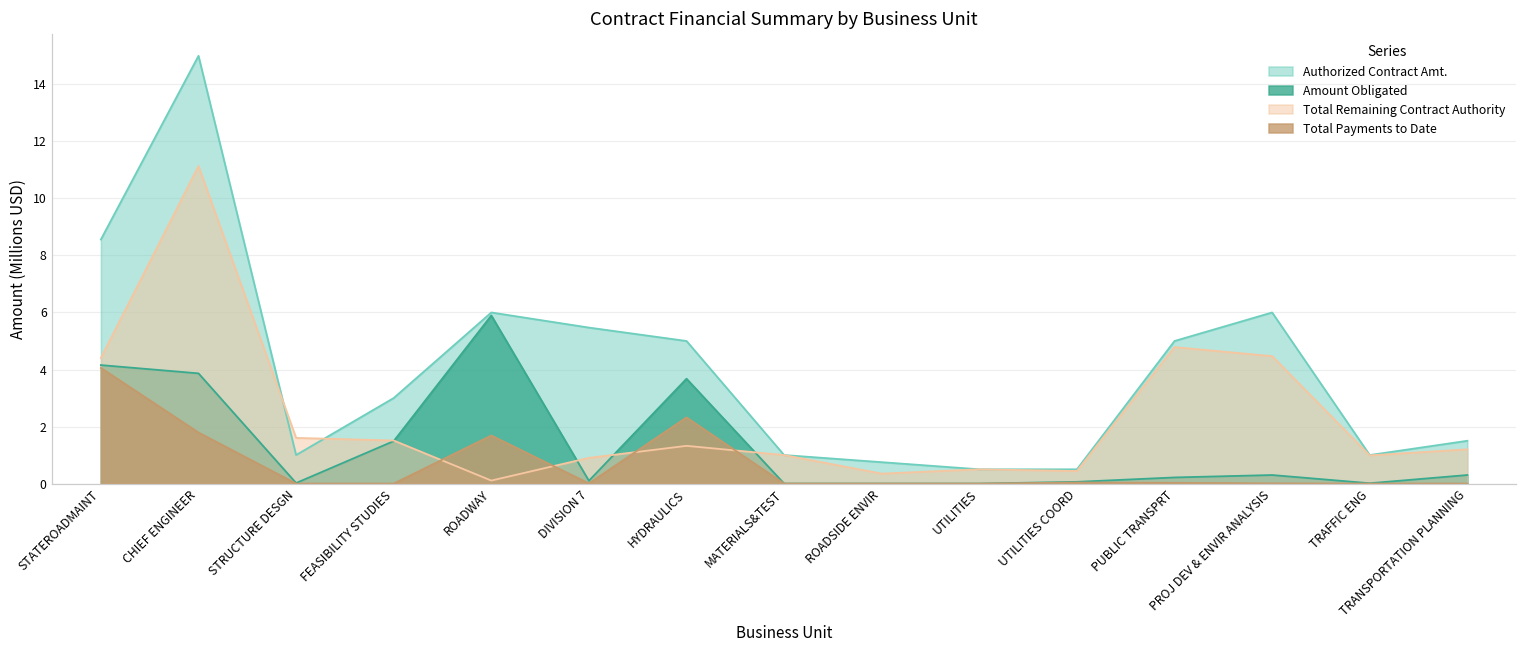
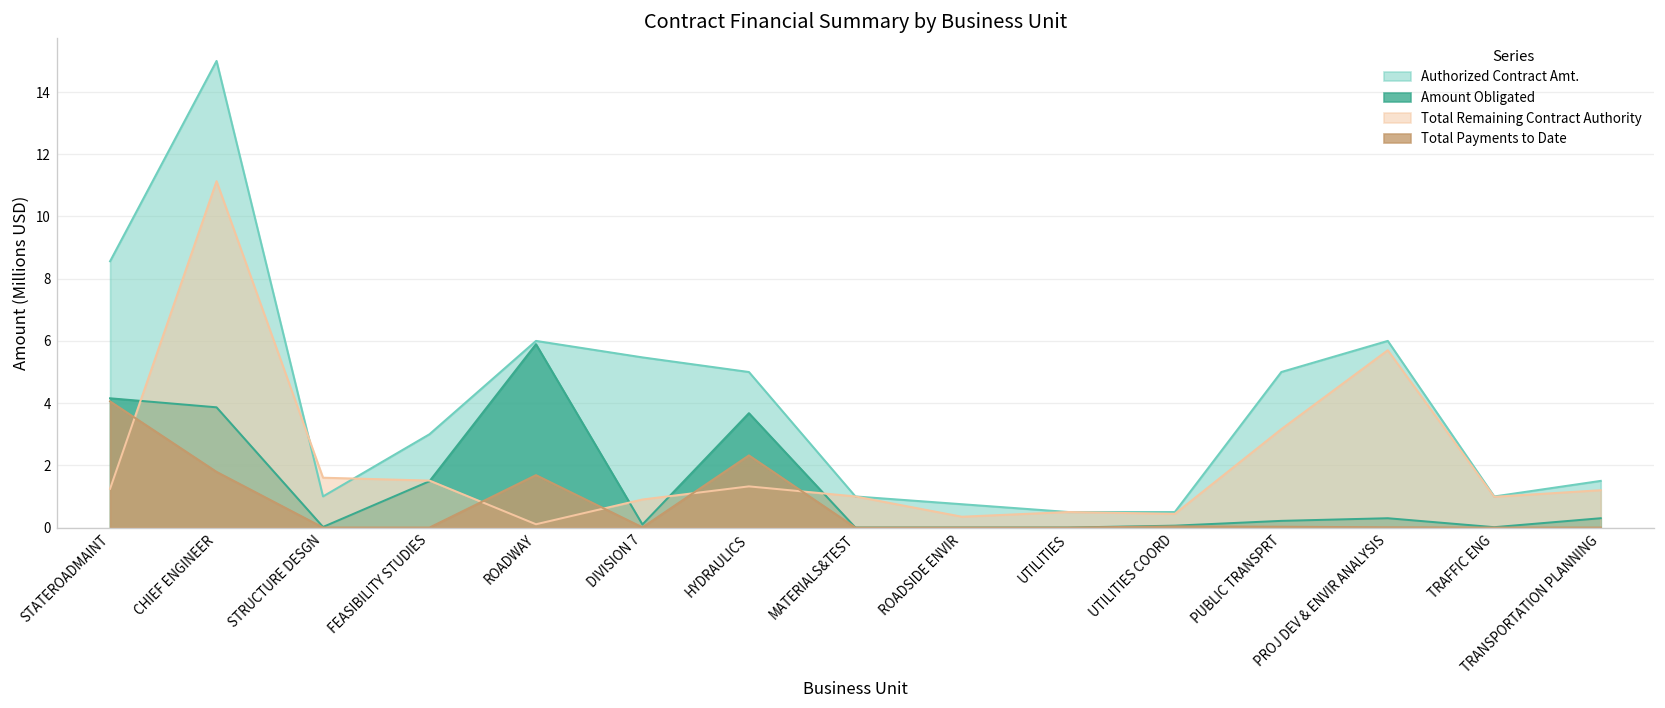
Total Remaining Contract Authority, STATEROADMAINT: 4.4 -> 1.2
Total Remaining Contract Authority, PUBLIC TRANSPRT: 4.8 -> 3.2
Total Remaining Contract Authority, PROJ DEV & ENVIR ANALYSIS: 4.5 -> 5.7
